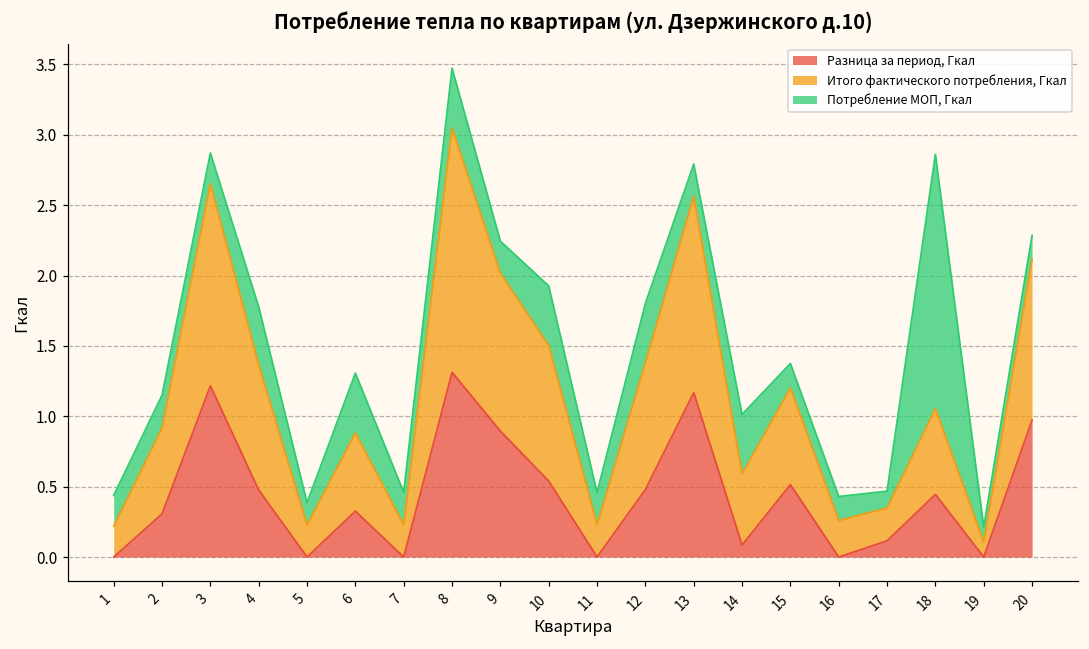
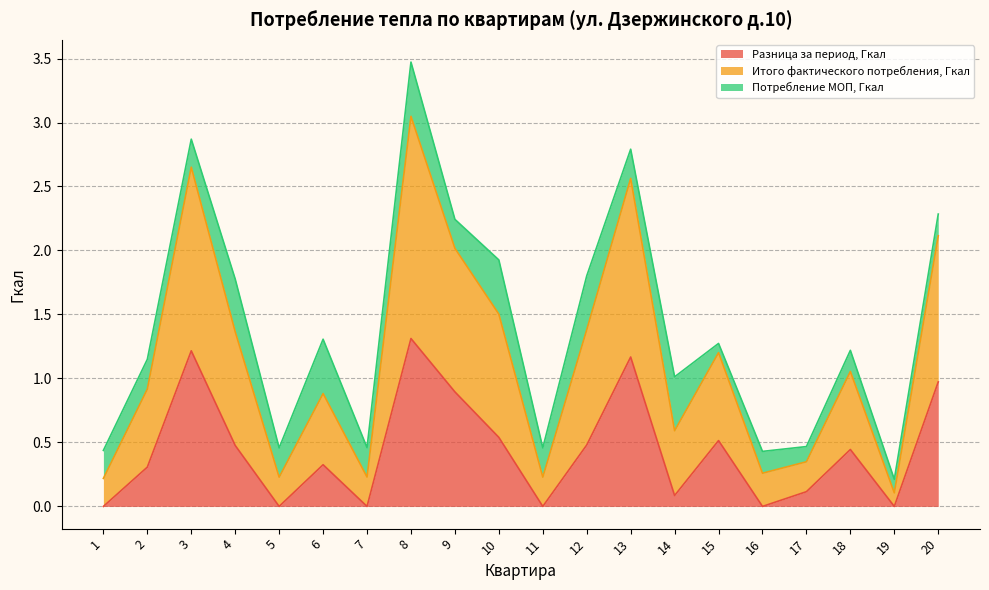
Потребление МОП, Гкал, 5: 0.16 -> 0.23
Потребление МОП, Гкал, 15: 0.17 -> 0.07
Потребление МОП, Гкал, 18: 1.81 -> 0.17
